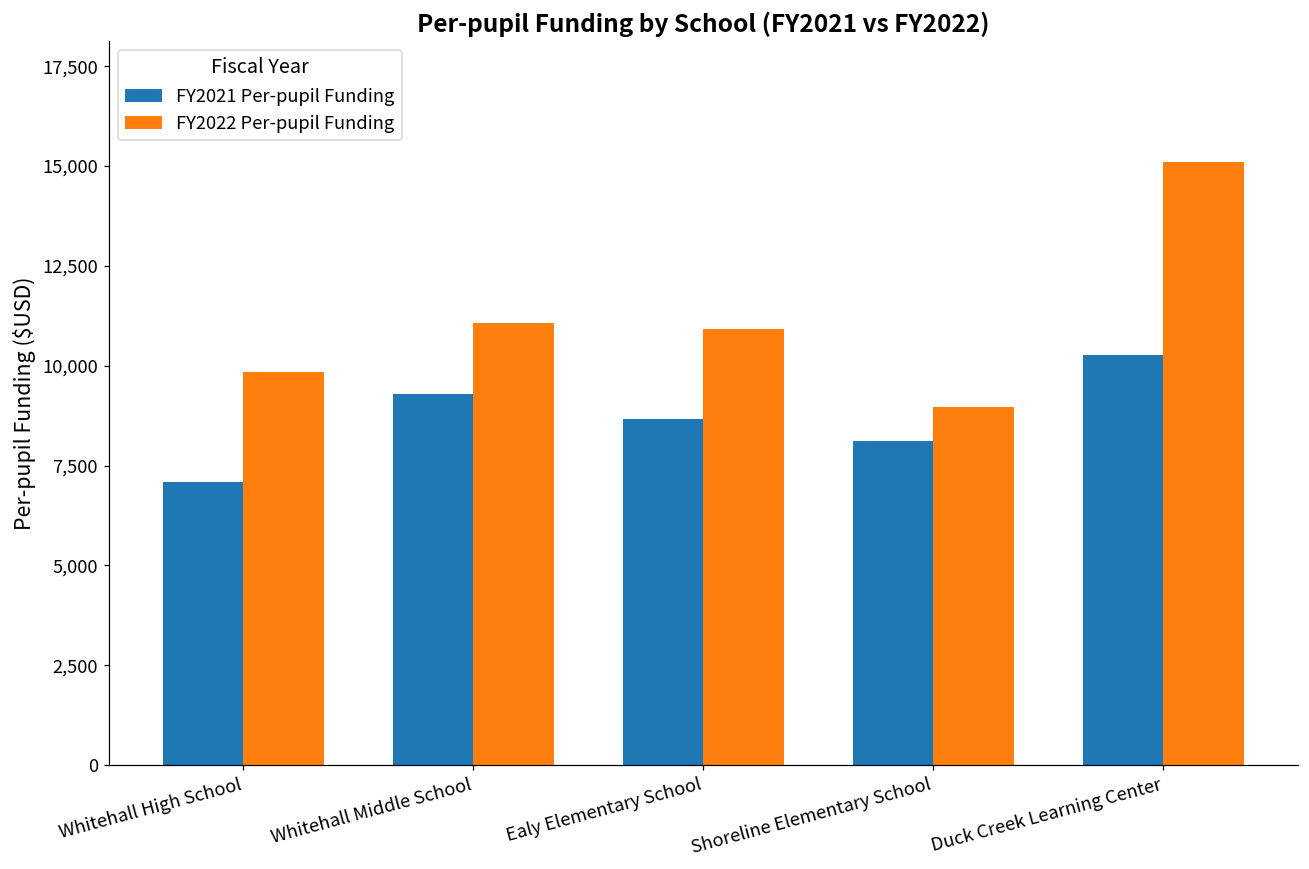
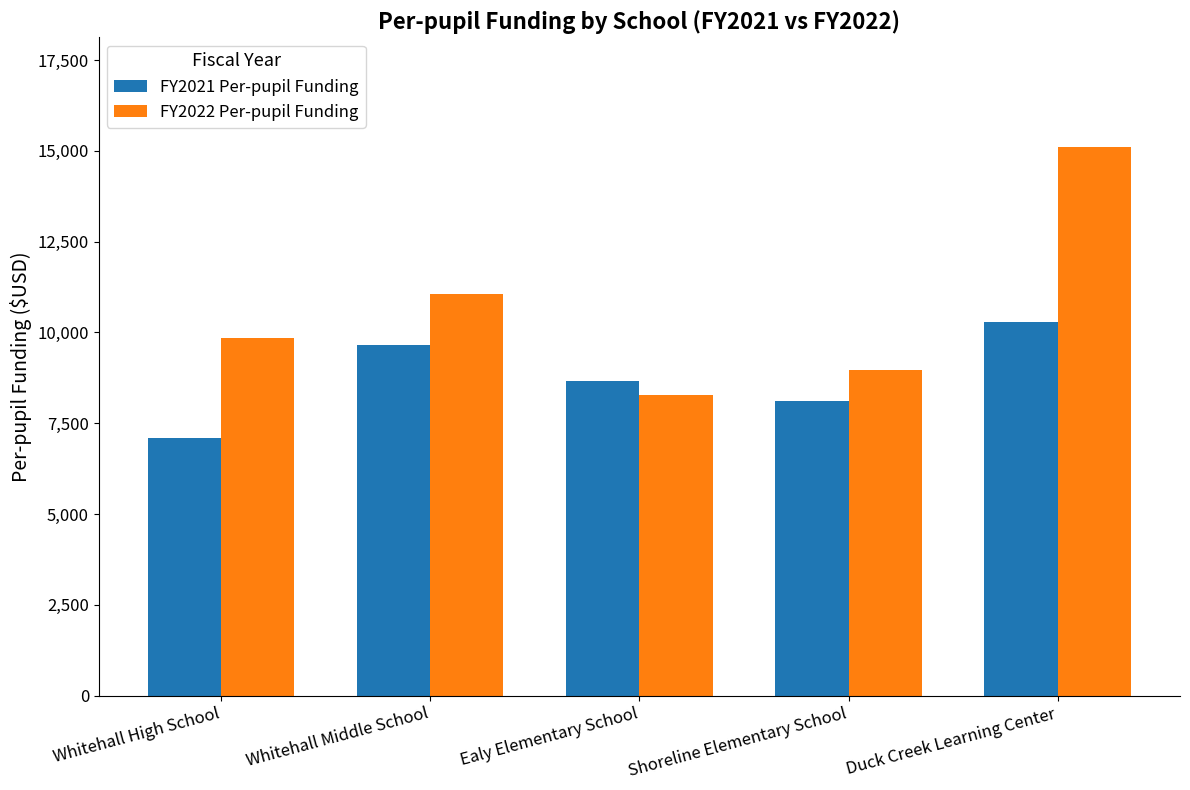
FY2021 Per-pupil Funding, Whitehall Middle School: 9,300 -> 9,700
FY2022 Per-pupil Funding, Ealy Elementary School: 10,900 -> 8,300
